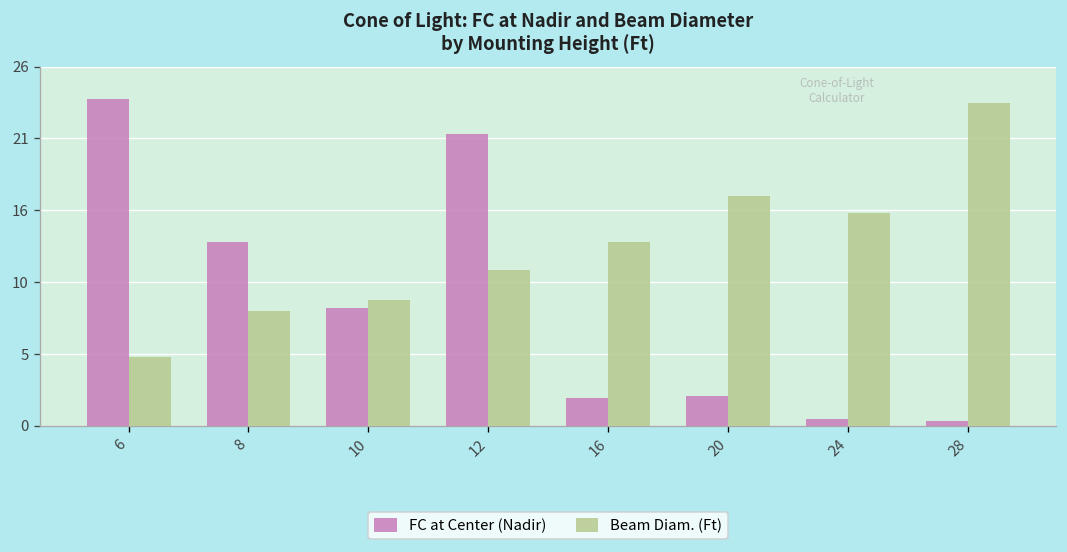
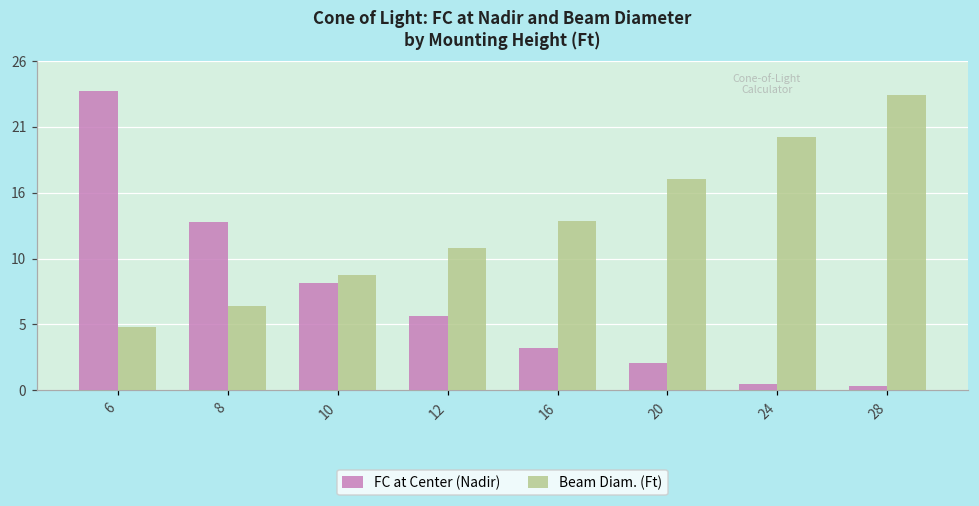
Beam Diam. (Ft), 8: 8.3 -> 6.6
FC at Center (Nadir), 12: 21.0 -> 5.9
FC at Center (Nadir), 16: 2.0 -> 3.3
Beam Diam. (Ft), 24: 15.3 -> 19.9
